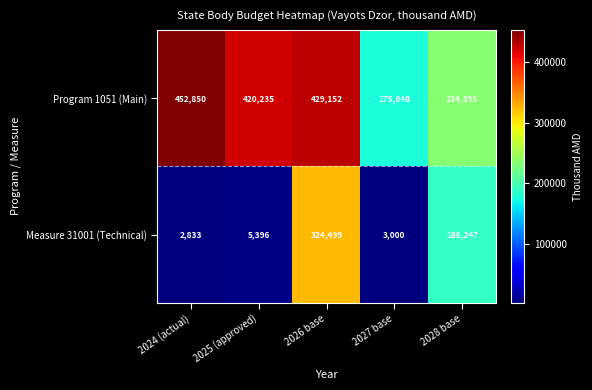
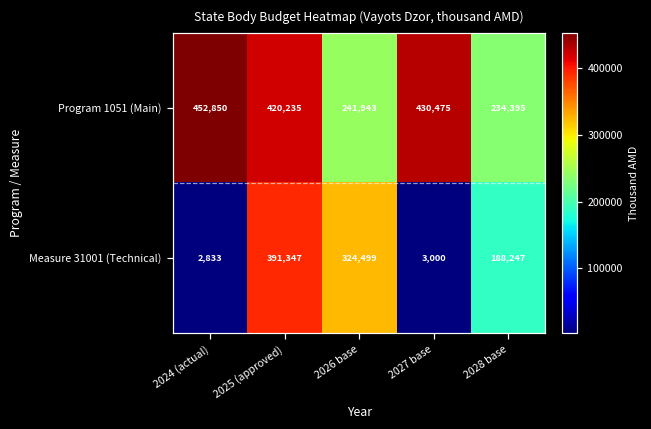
Program 1051 (Main), 2026 base: 429,152 -> 241,943
Program 1051 (Main), 2027 base: 175,848 -> 430,475
Measure 31001 (Technical), 2025 (approved): 5,396 -> 391,347
